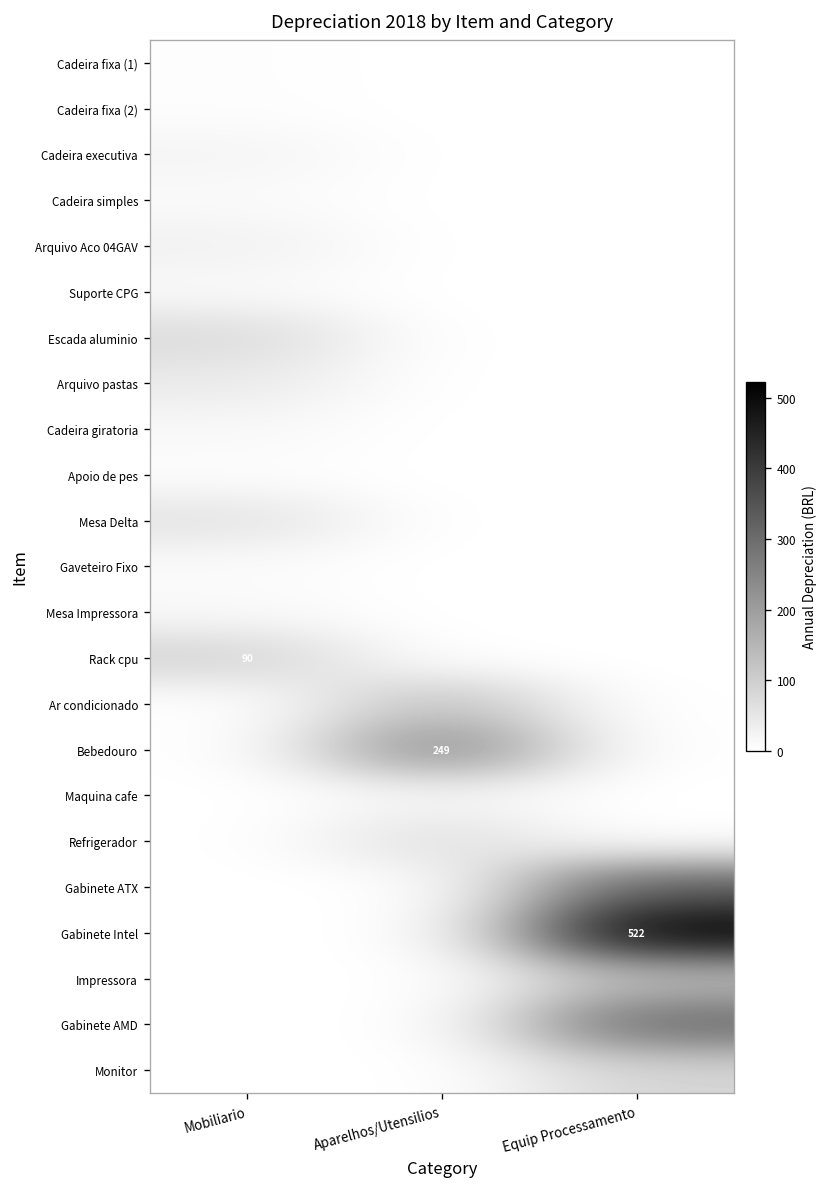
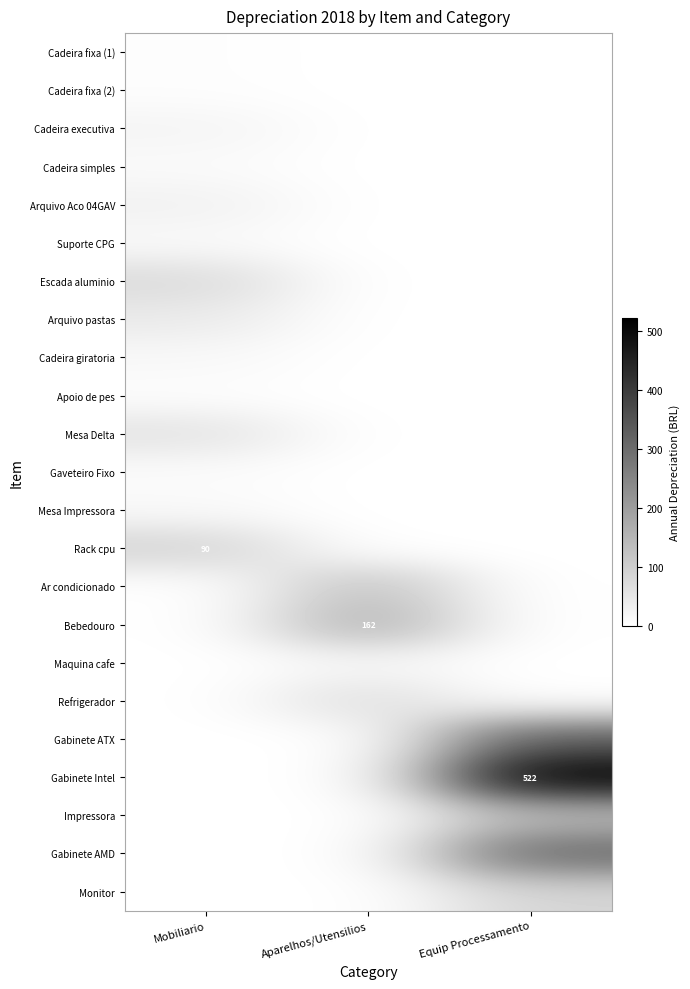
Bebedouro, Aparelhos/Utensilios: 249 -> 162
